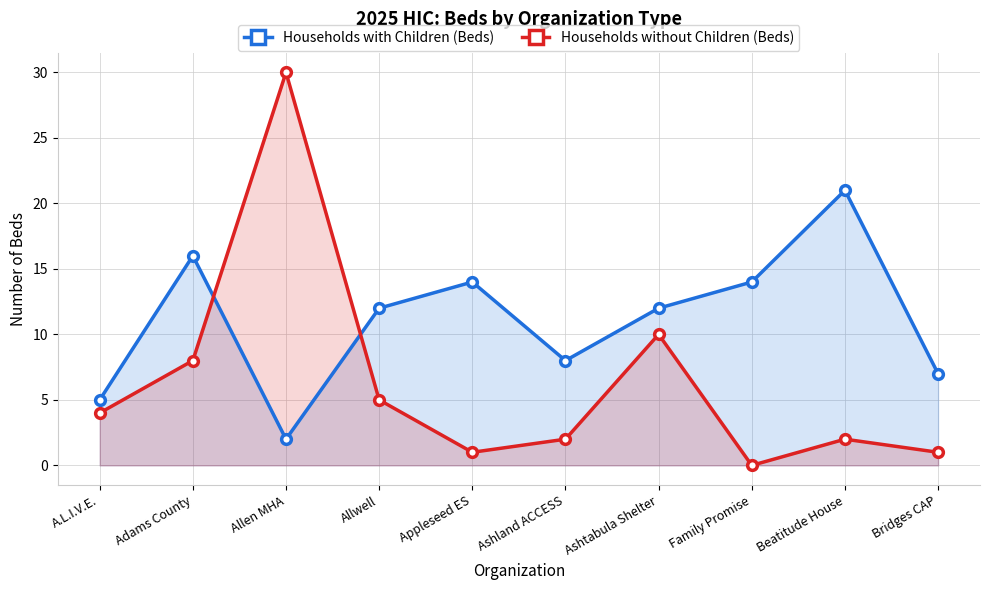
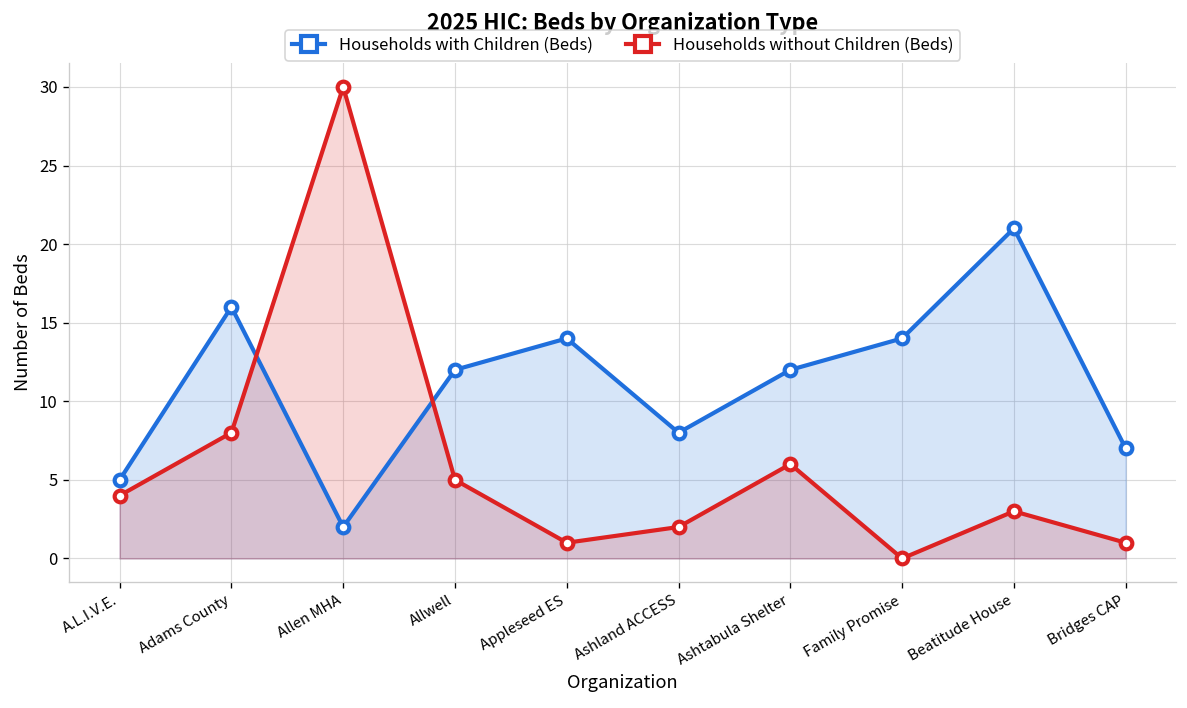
Households without Children (Beds), Ashtabula Shelter: 10 -> 6
Households without Children (Beds), Beatitude House: 2 -> 3
